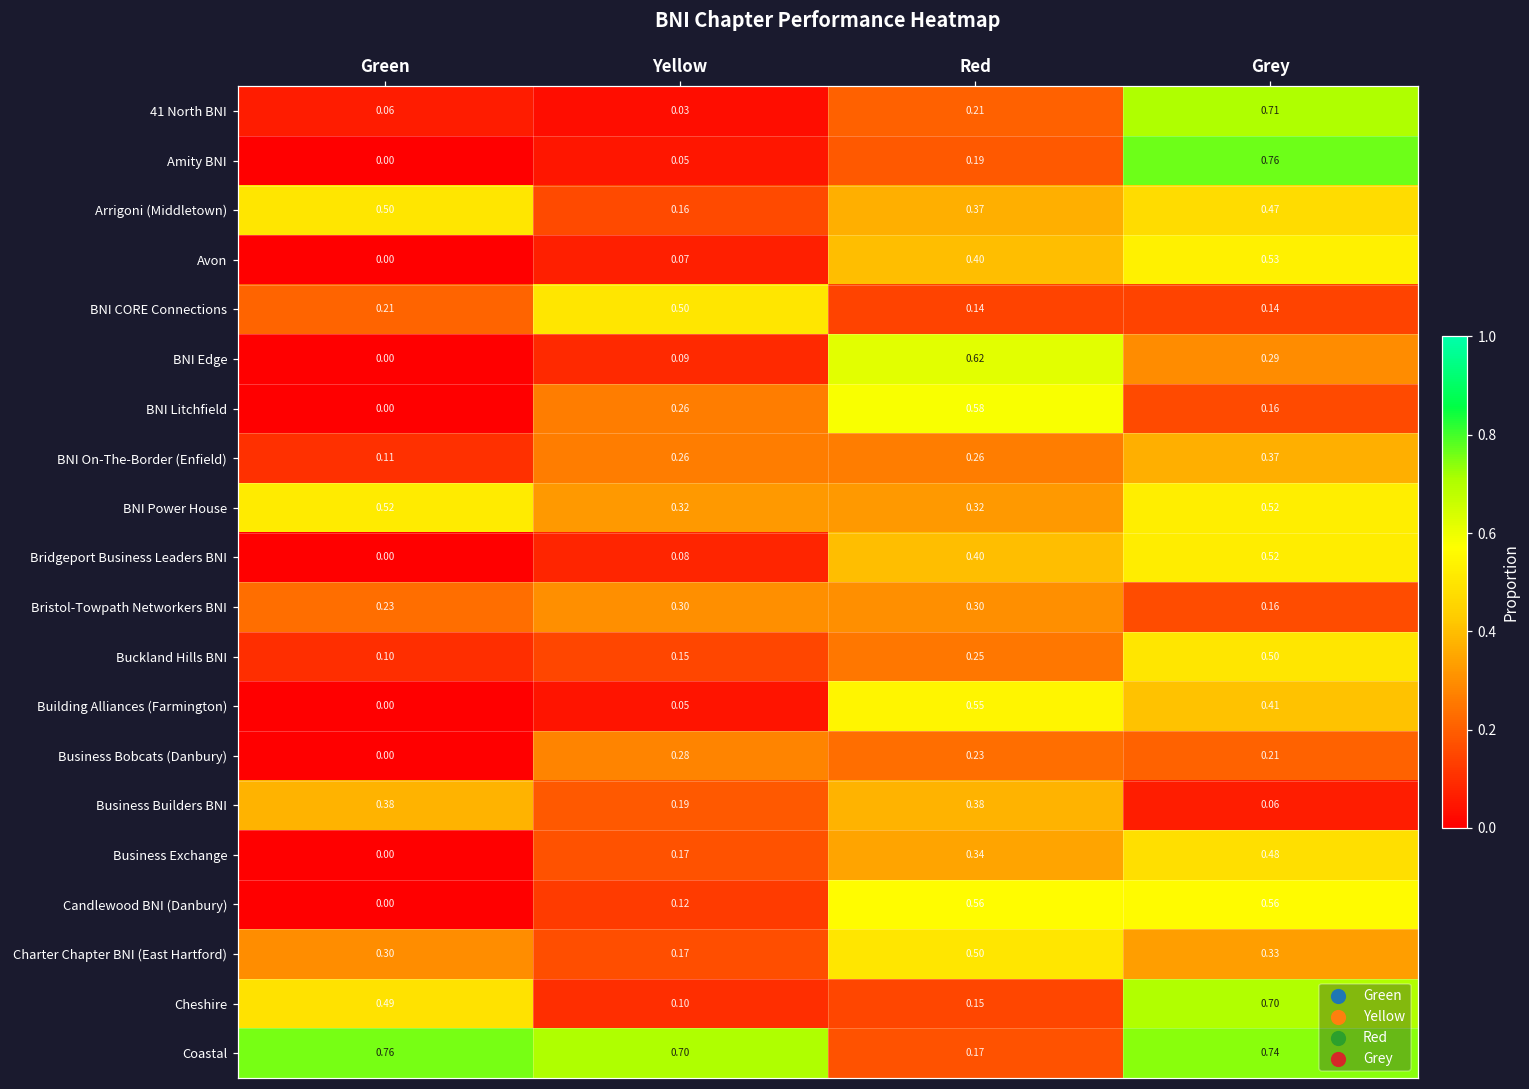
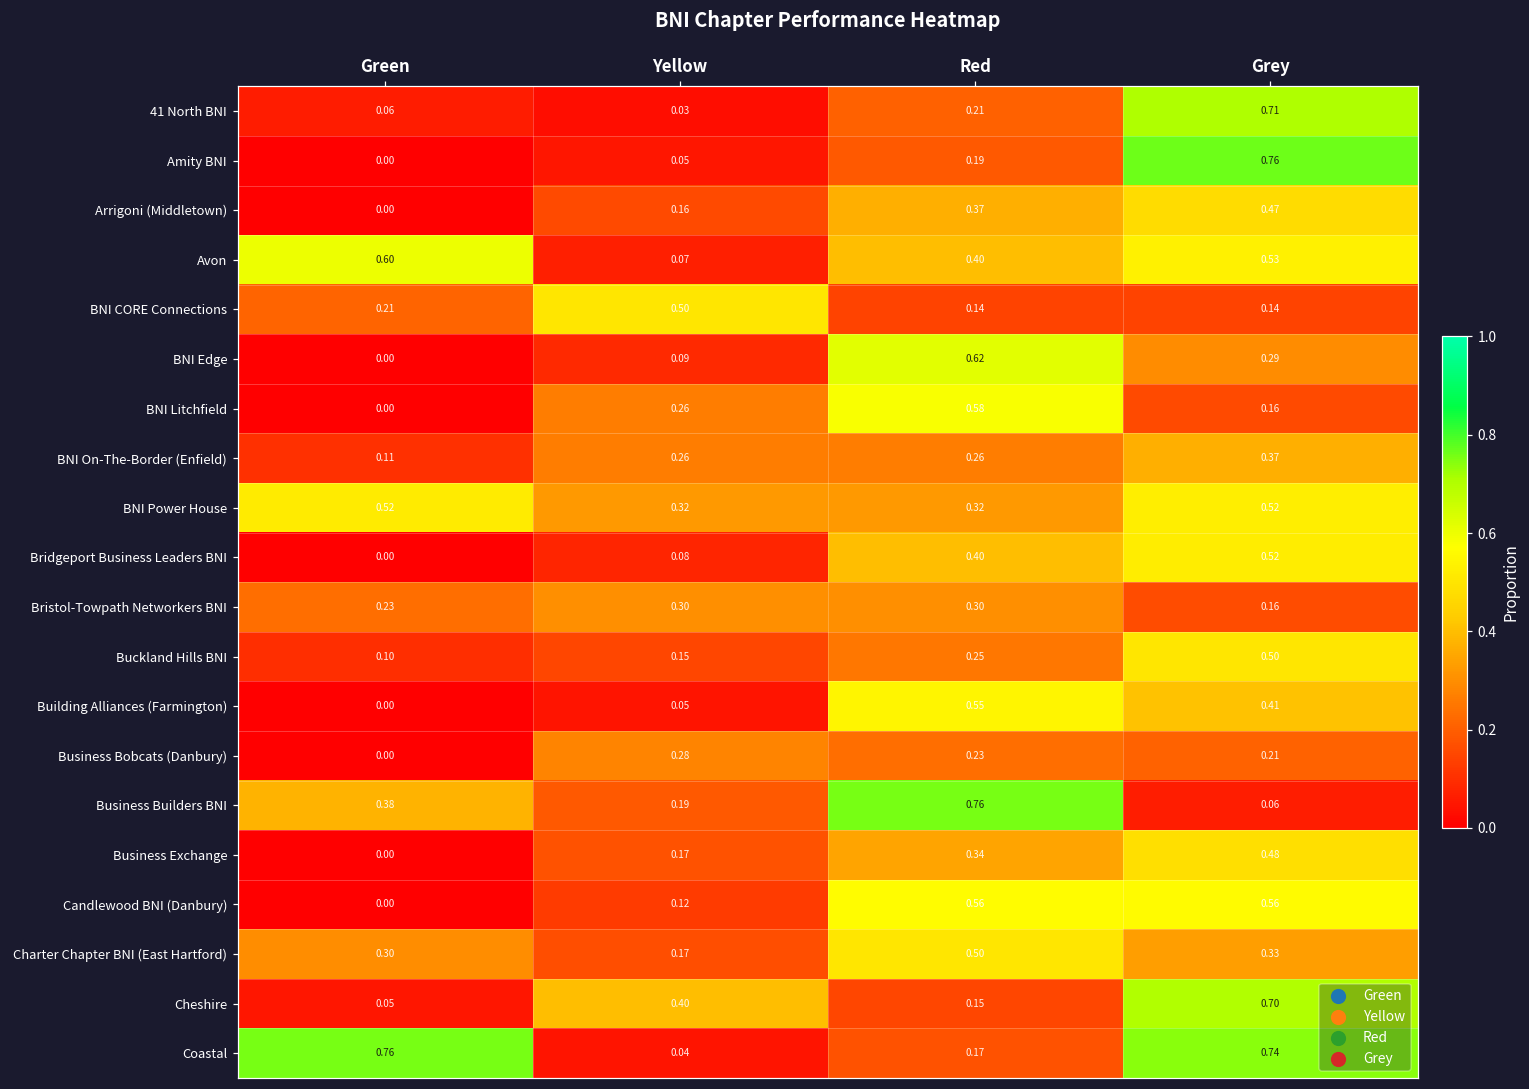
Arrigoni (Middletown), Green: 0.50 -> 0.00
Avon, Green: 0.00 -> 0.60
Business Builders BNI, Red: 0.38 -> 0.76
Cheshire, Green: 0.49 -> 0.05
Cheshire, Yellow: 0.10 -> 0.40
Coastal, Yellow: 0.70 -> 0.04
